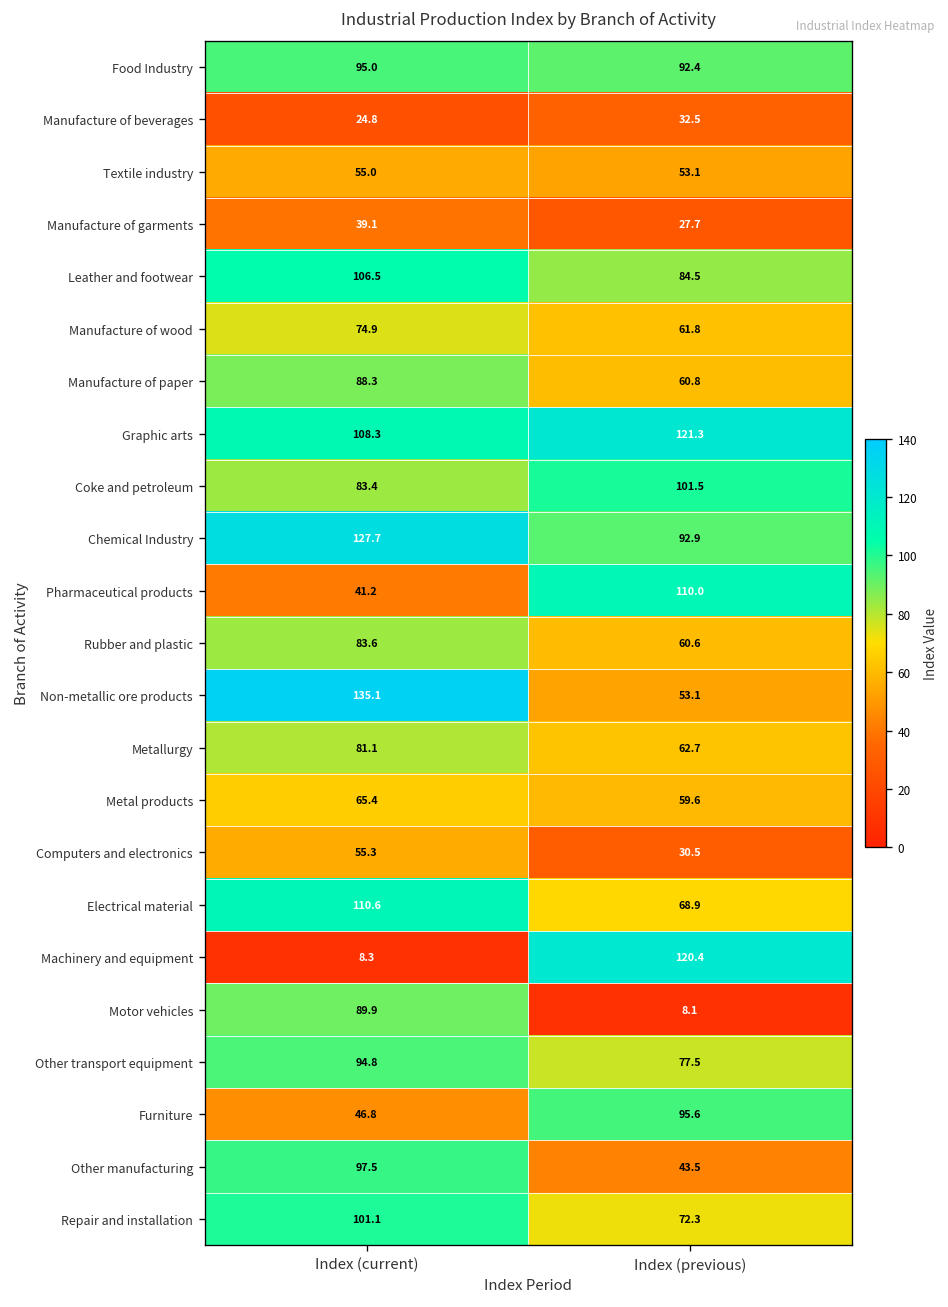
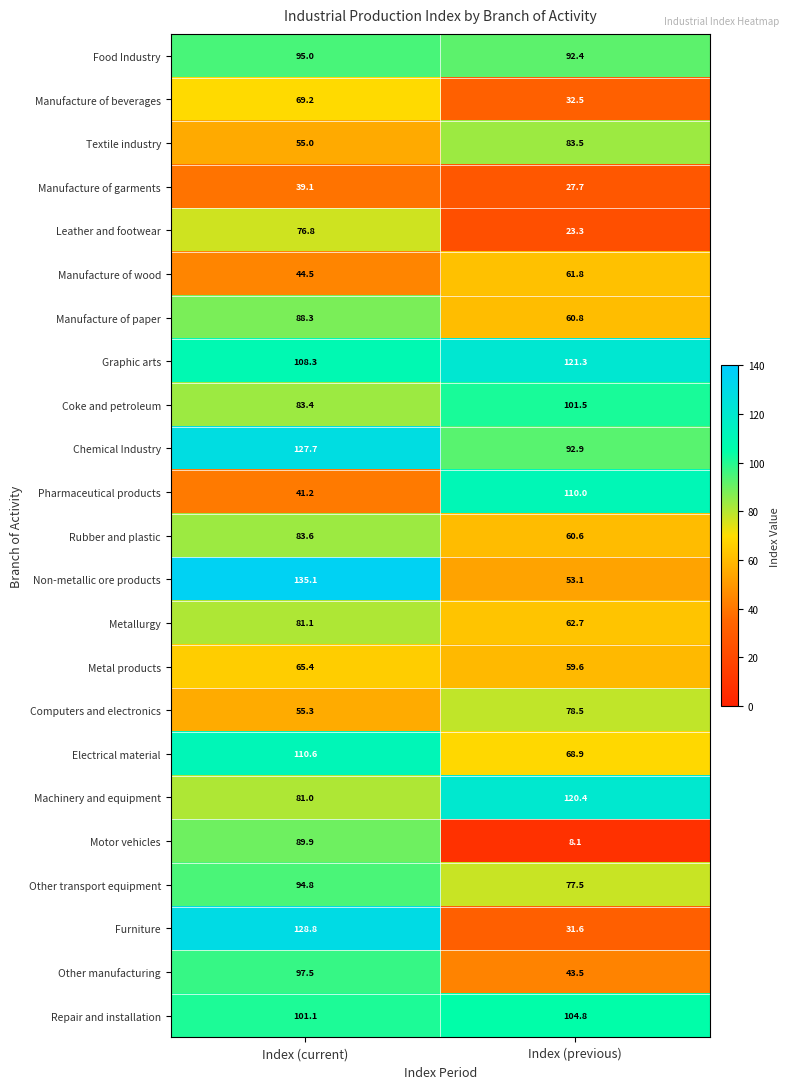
Manufacture of beverages, Index (current): 24.8 -> 69.2
Textile industry, Index (previous): 53.1 -> 83.5
Leather and footwear, Index (current): 106.5 -> 76.8
Leather and footwear, Index (previous): 84.5 -> 23.3
Manufacture of wood, Index (current): 74.9 -> 44.5
Computers and electronics, Index (previous): 30.5 -> 78.5
Machinery and equipment, Index (current): 8.3 -> 81.0
Furniture, Index (current): 46.8 -> 128.8
Furniture, Index (previous): 95.6 -> 31.6
Repair and installation, Index (previous): 72.3 -> 104.8
